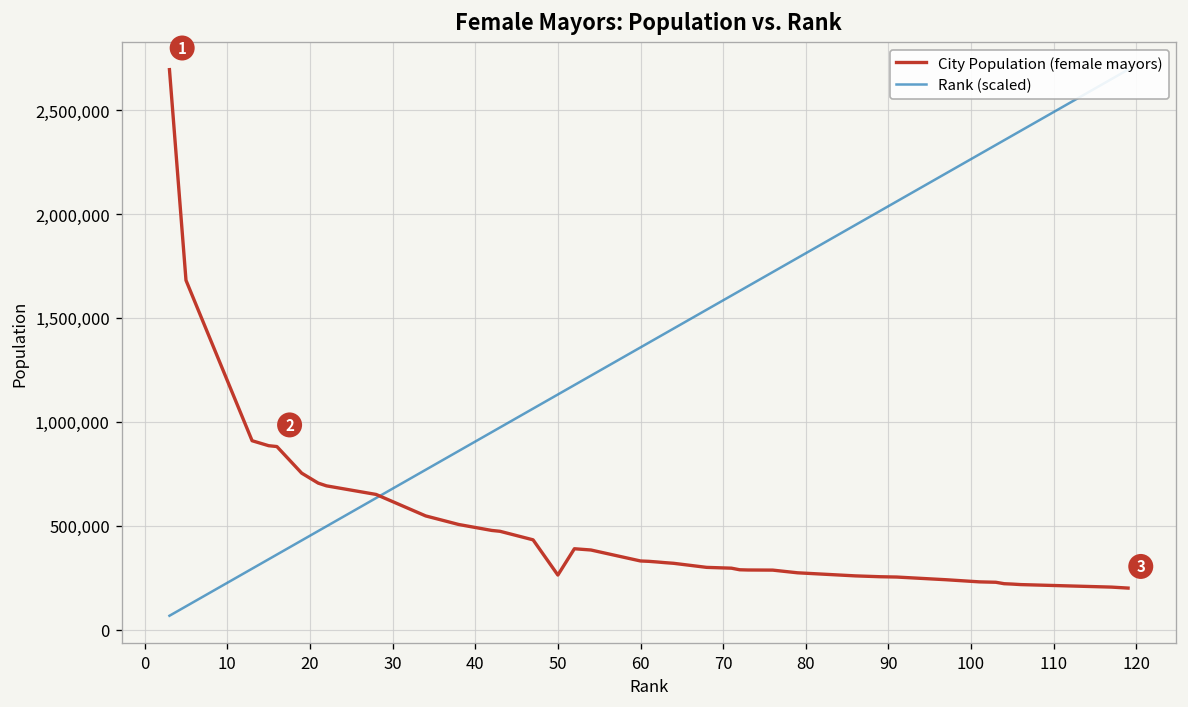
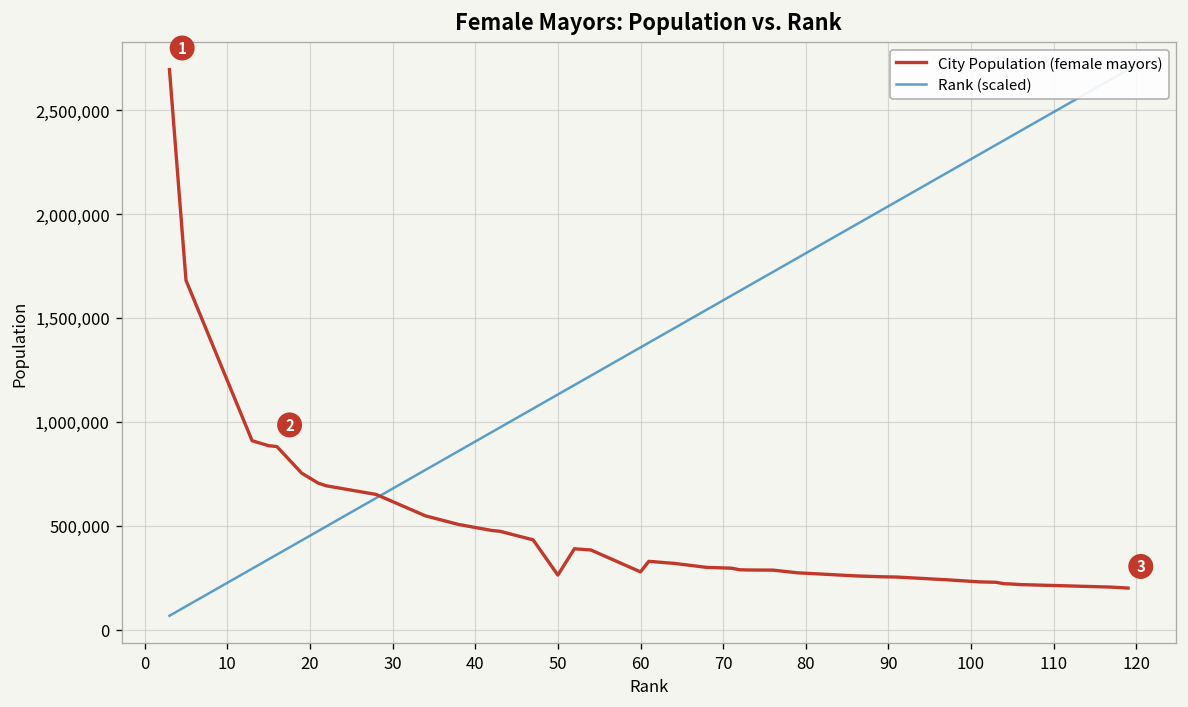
City Population (female mayors), 60: 330,000 -> 280,000
